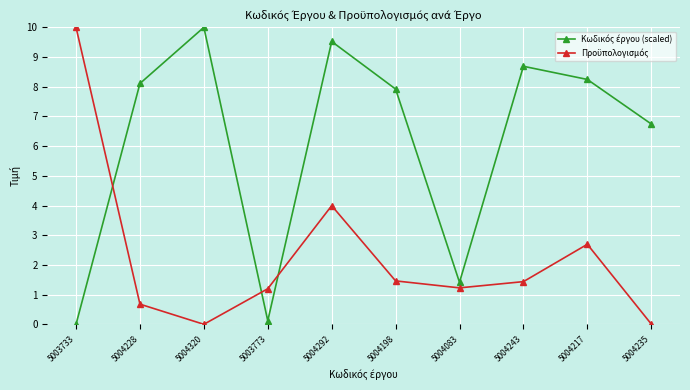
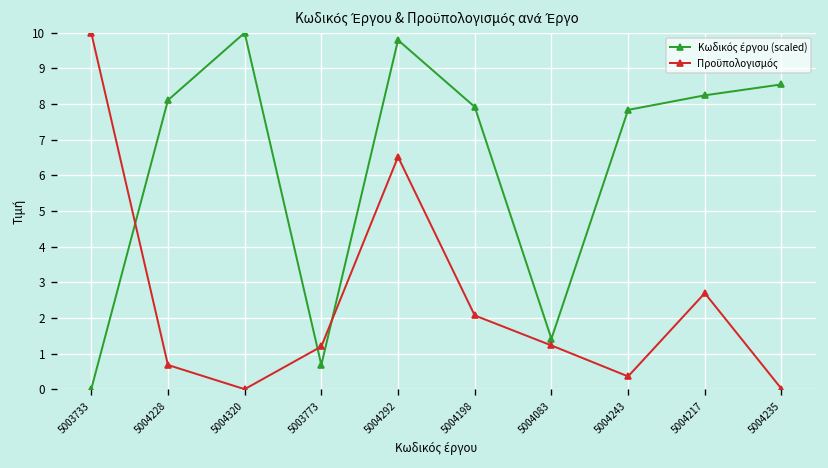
Κωδικός έργου (scaled), 5003773: 0.1 -> 0.7
Κωδικός έργου (scaled), 5004292: 9.5 -> 9.8
Προϋπολογισμός, 5004292: 4.0 -> 6.5
Προϋπολογισμός, 5004198: 1.5 -> 2.1
Κωδικός έργου (scaled), 5004243: 8.7 -> 7.8
Προϋπολογισμός, 5004243: 1.4 -> 0.4
Κωδικός έργου (scaled), 5004235: 6.7 -> 8.6
